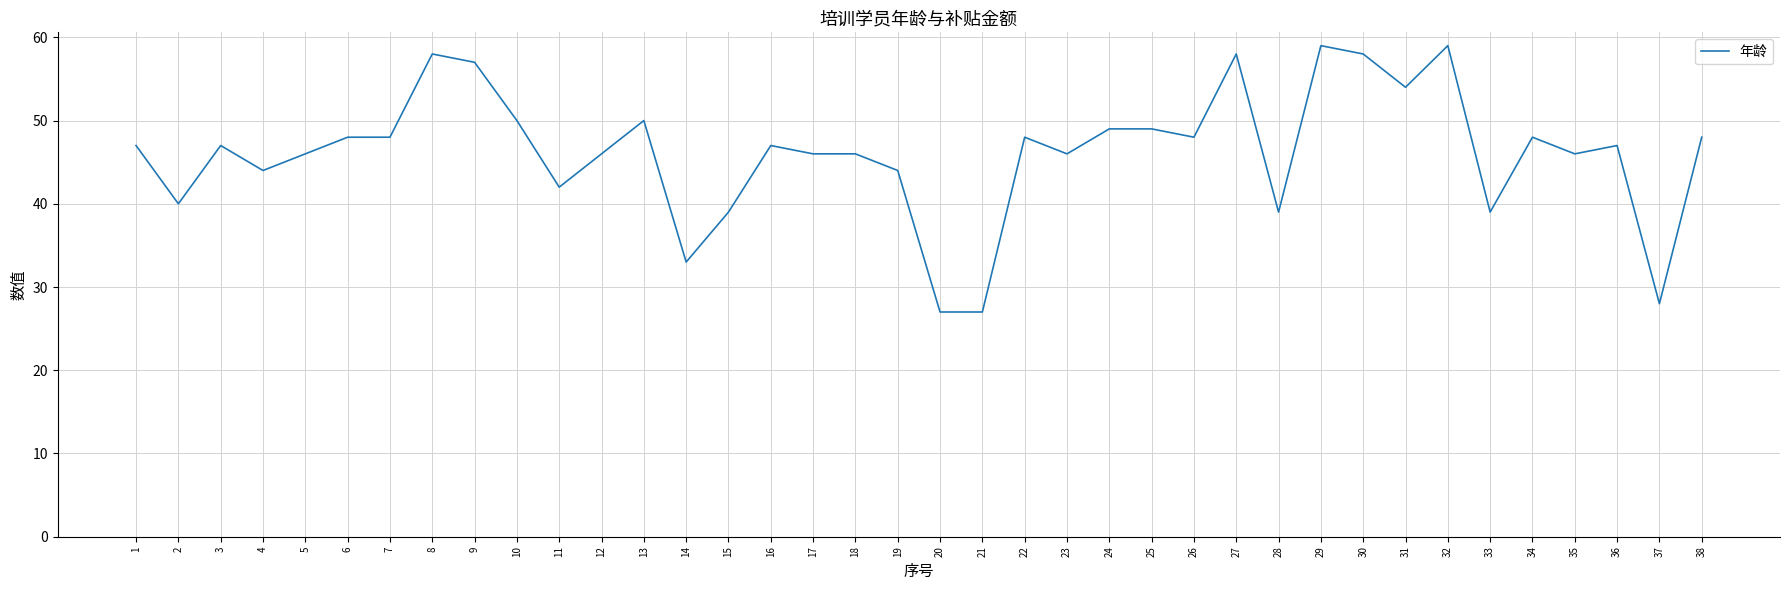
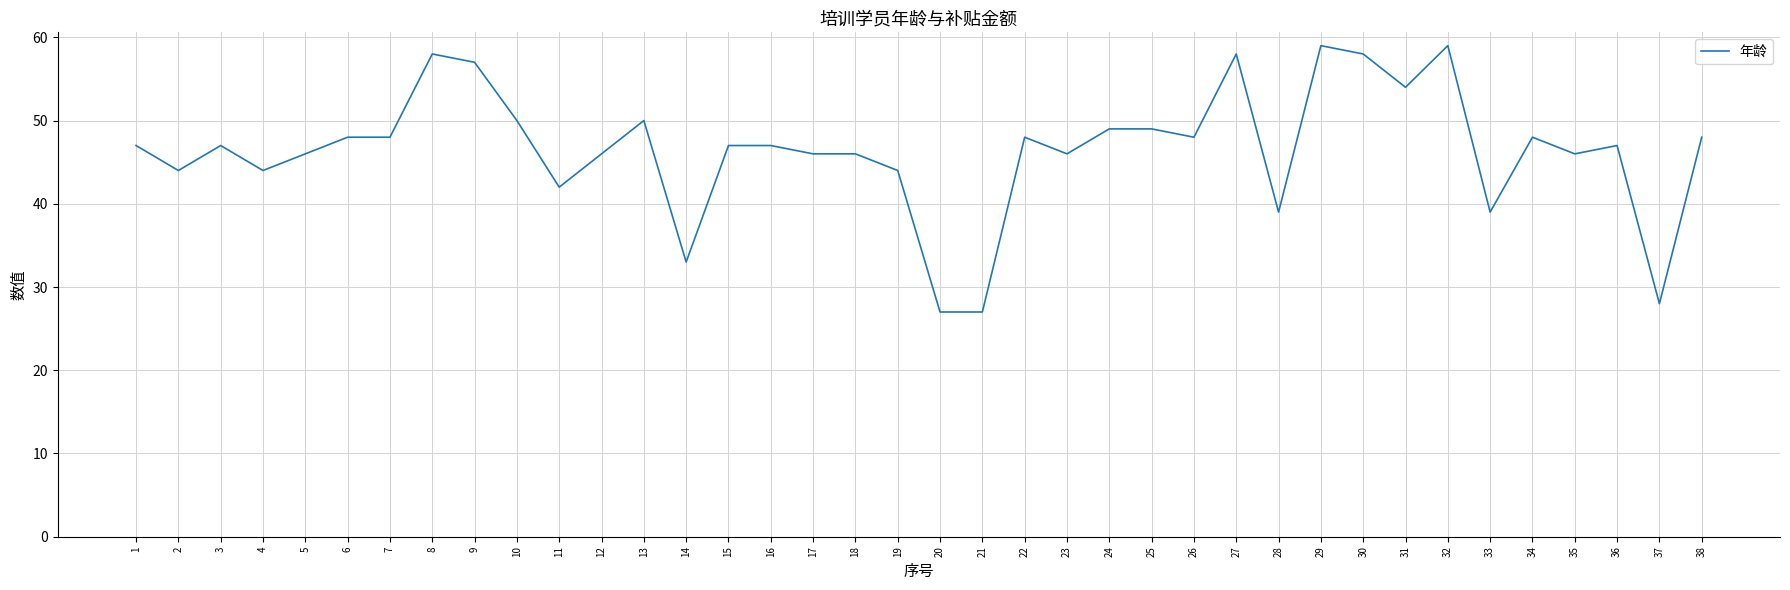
2: 40 -> 44
15: 39 -> 47
